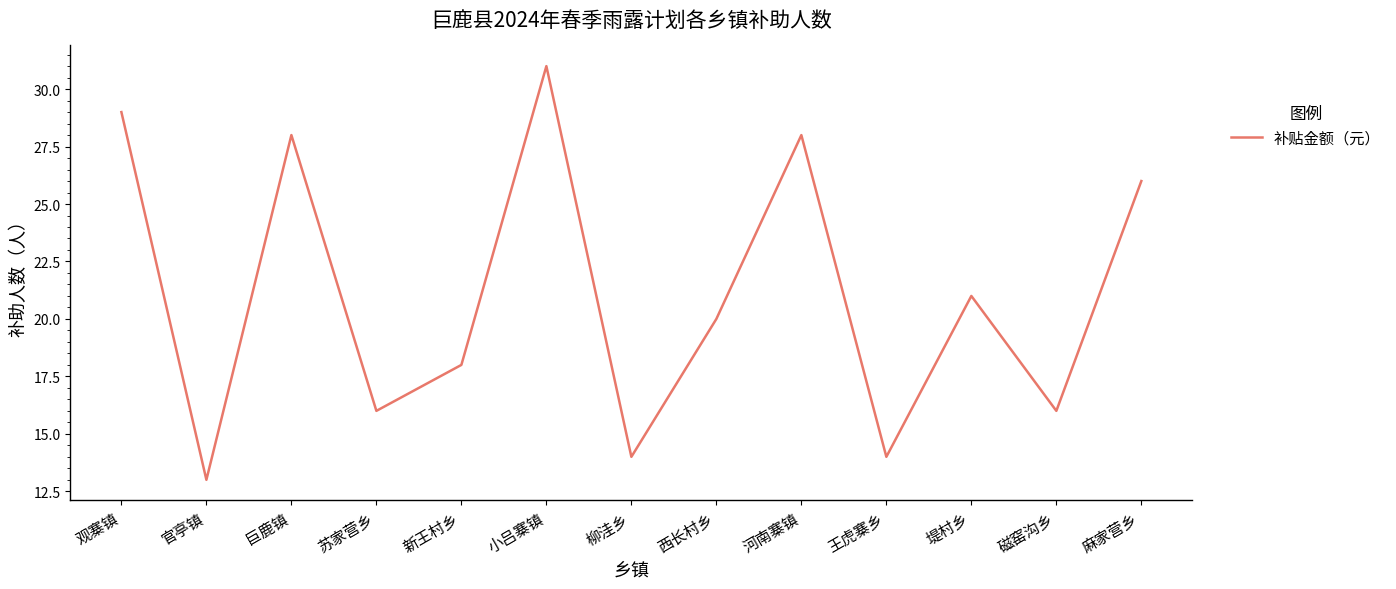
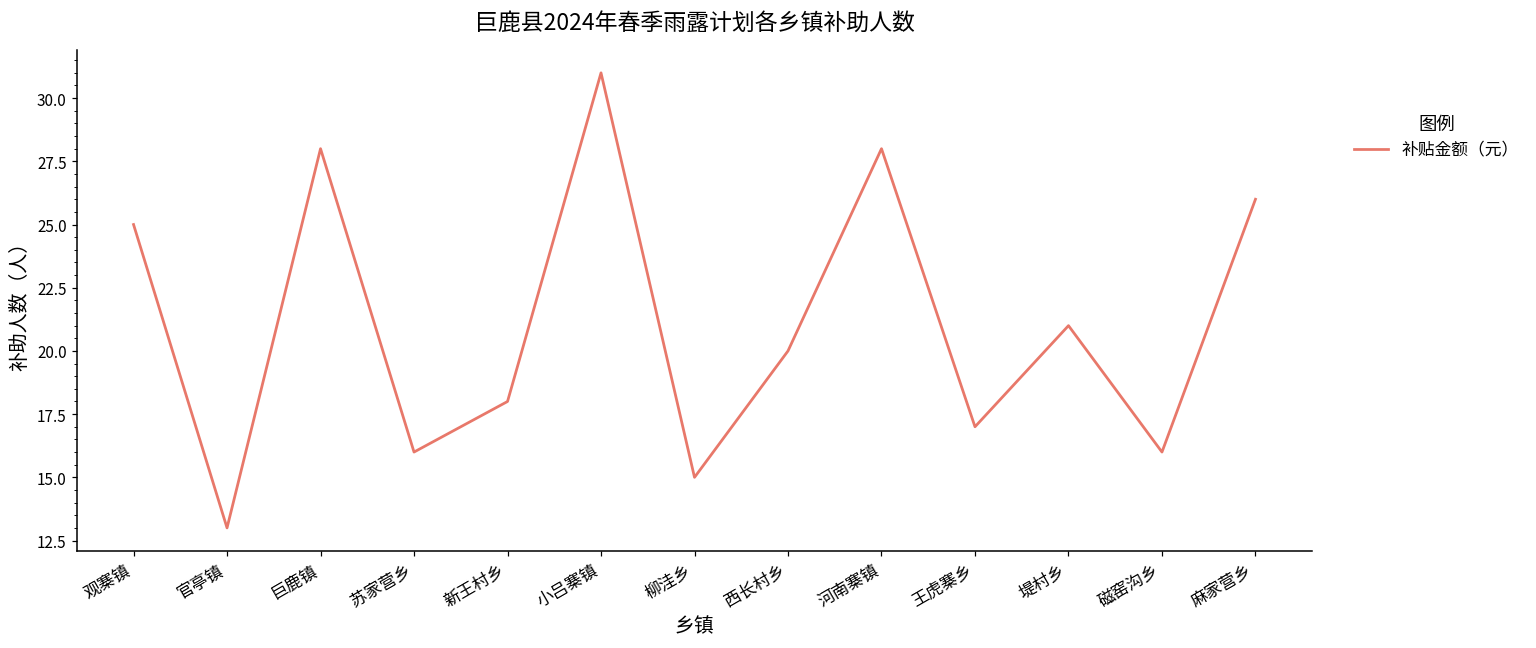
观寨镇: 29 -> 25
柳洼乡: 14 -> 15
王虎寨乡: 14 -> 17
